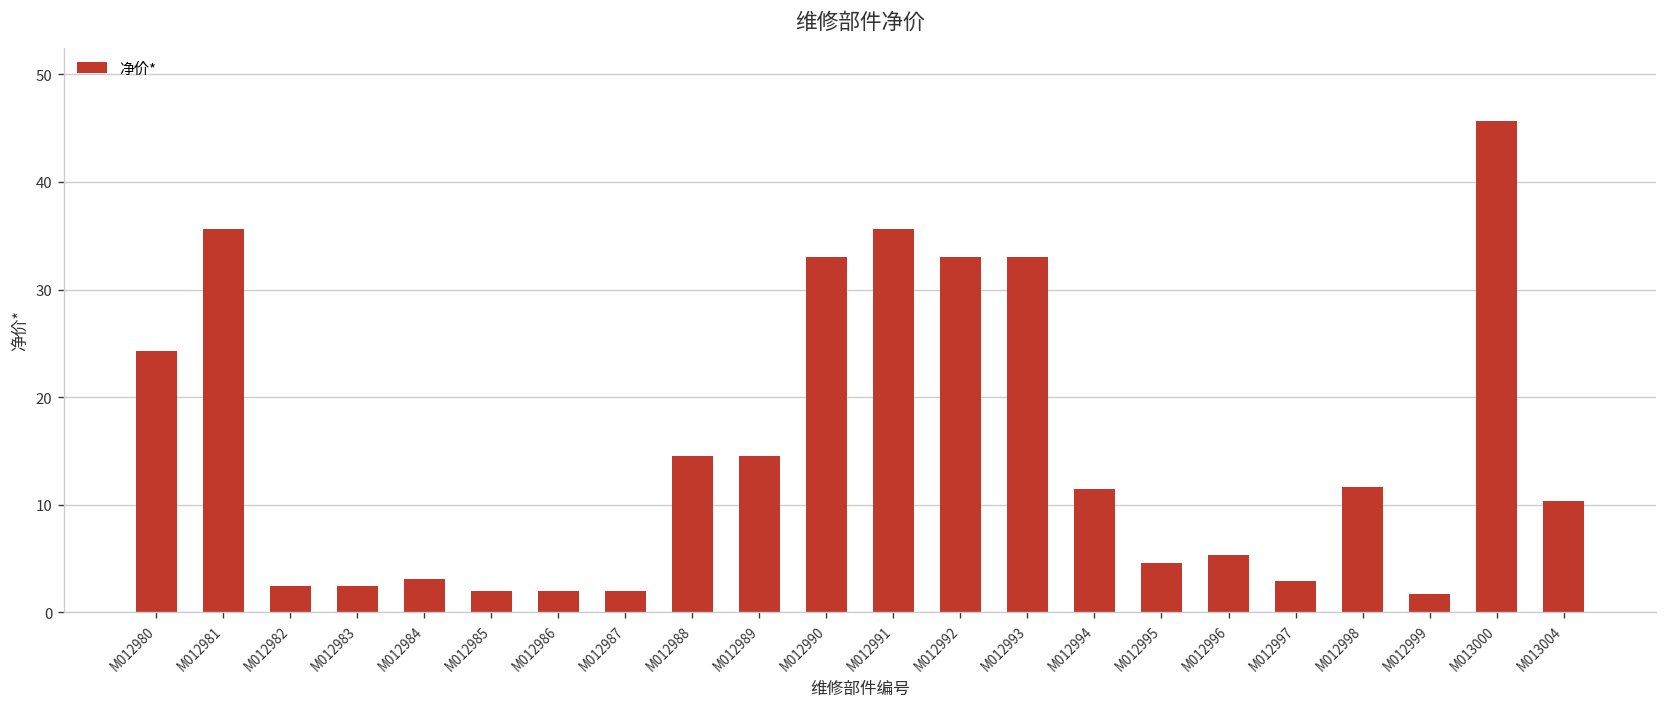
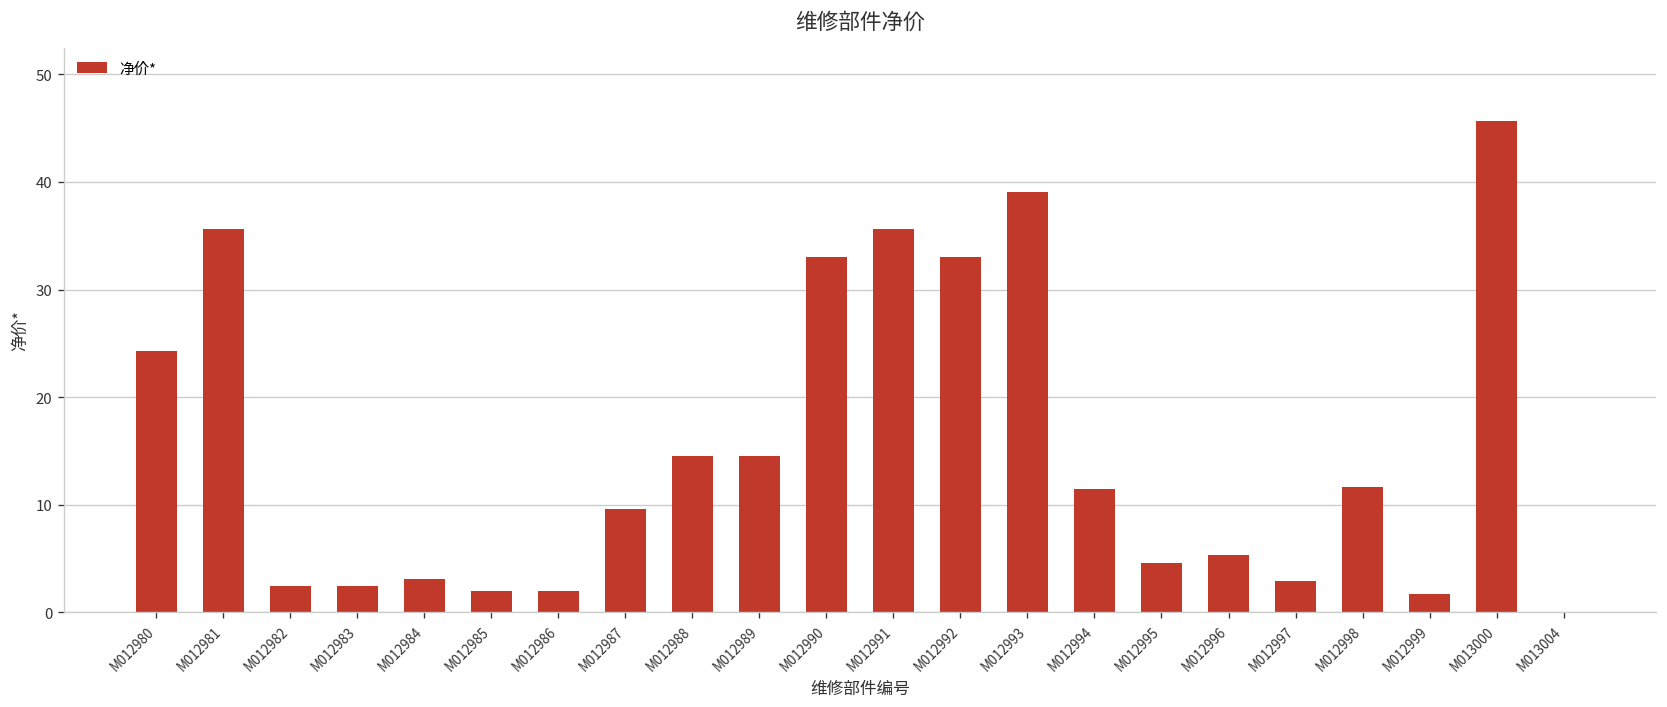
M012987: 2 -> 10
M012993: 33 -> 39
M013004: 10 -> 0
